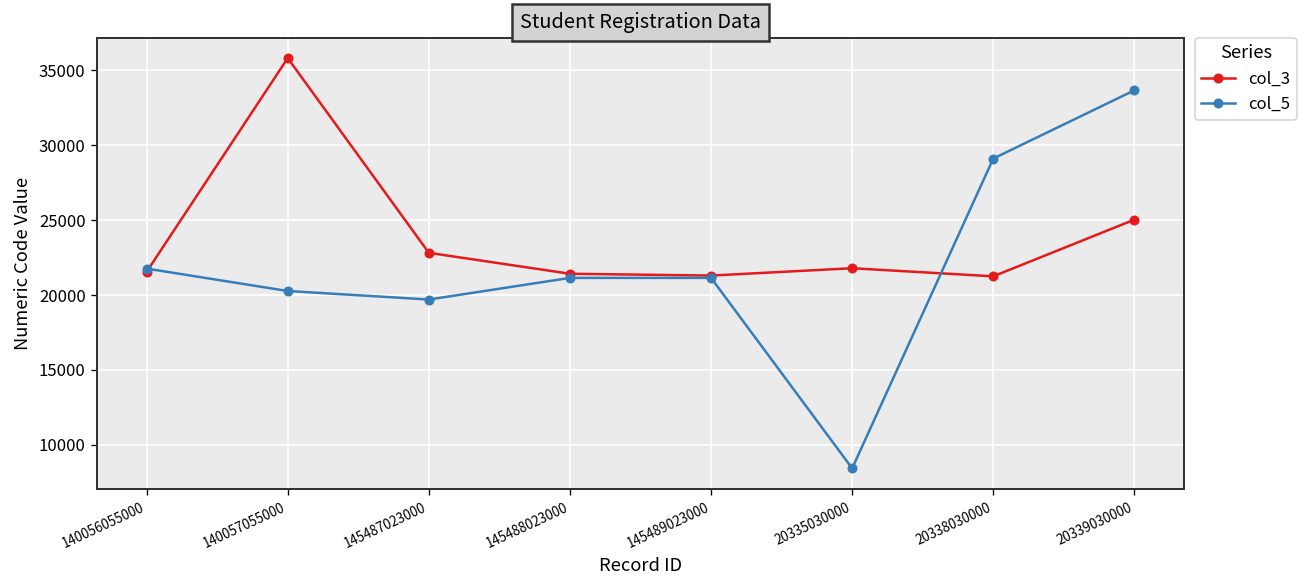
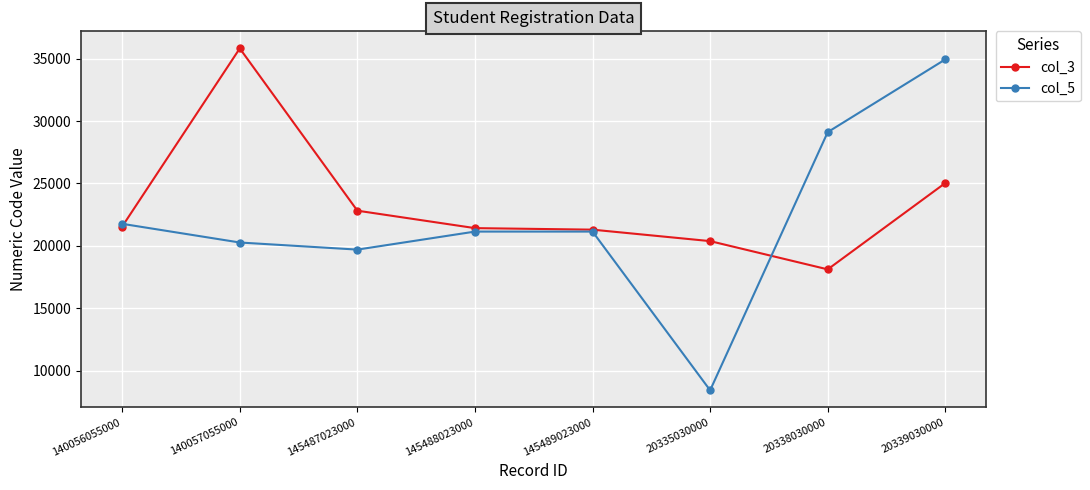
col_3, 20335030000: 21800 -> 20400
col_3, 20338030000: 21300 -> 18100
col_5, 20339030000: 33700 -> 34900
